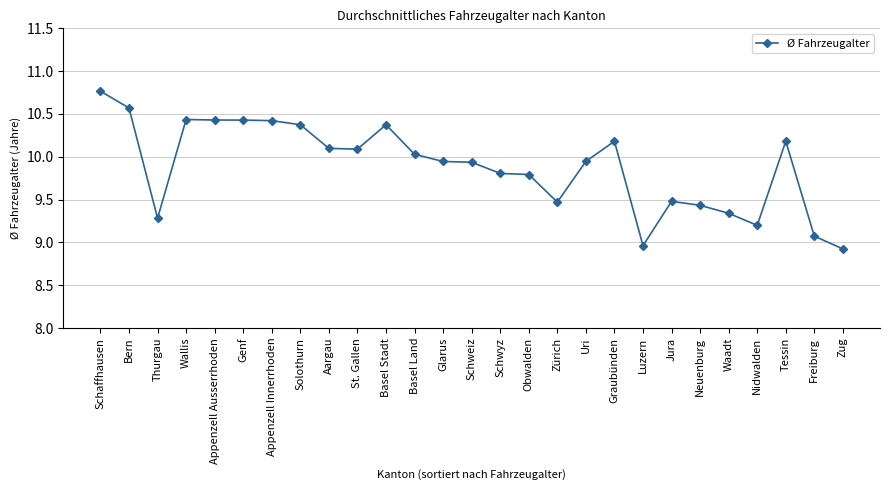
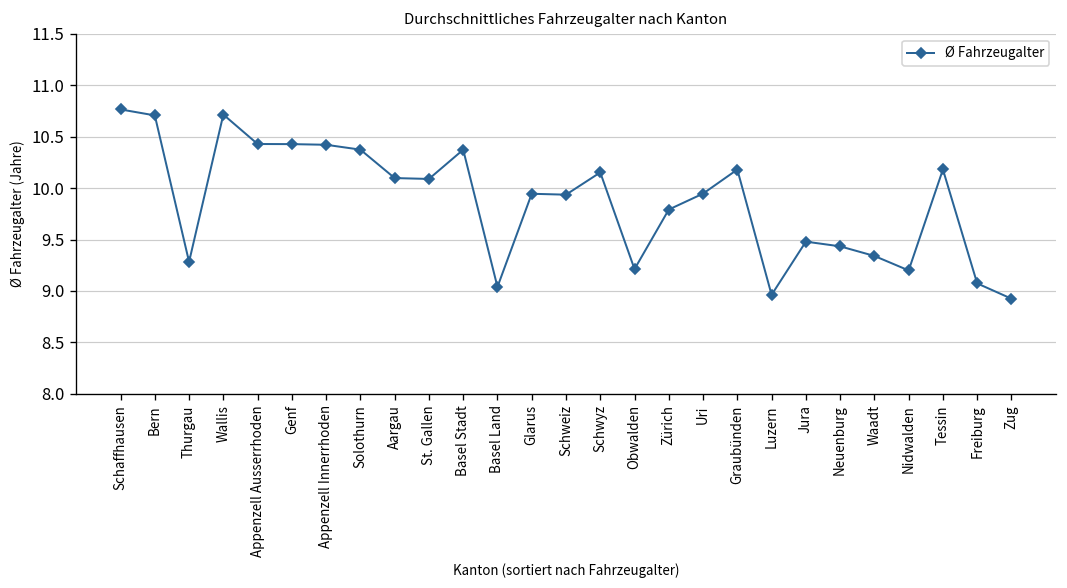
Bern: 10.6 -> 10.7
Wallis: 10.4 -> 10.7
Basel Land: 10.0 -> 9.0
Schwyz: 9.8 -> 10.2
Obwalden: 9.8 -> 9.2
Zürich: 9.5 -> 9.8
